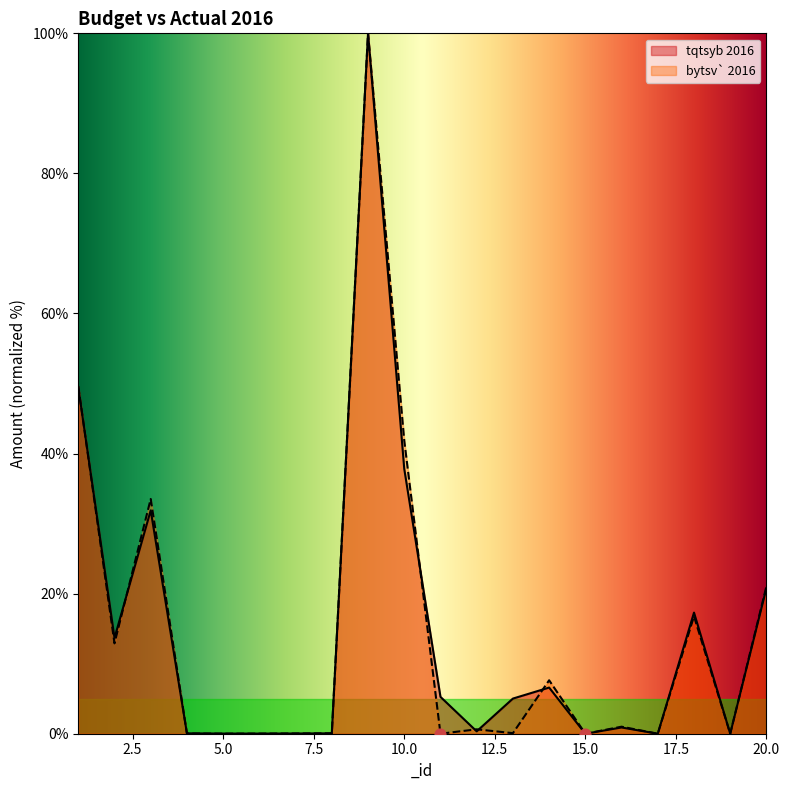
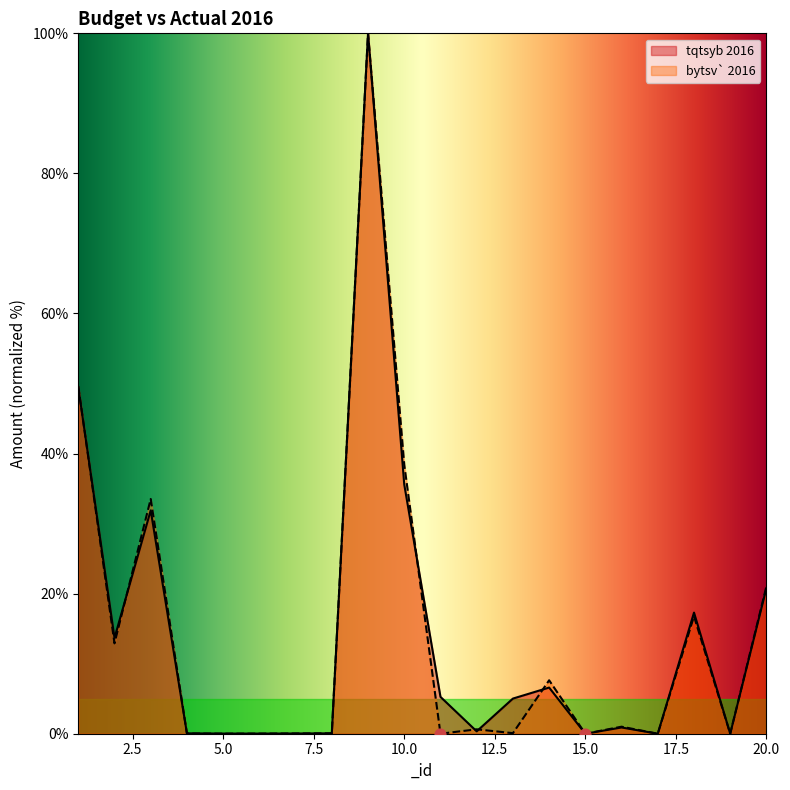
tqtsyb 2016, 10.0: 38% -> 36%
bytsv` 2016, 10.0: 42% -> 38%
